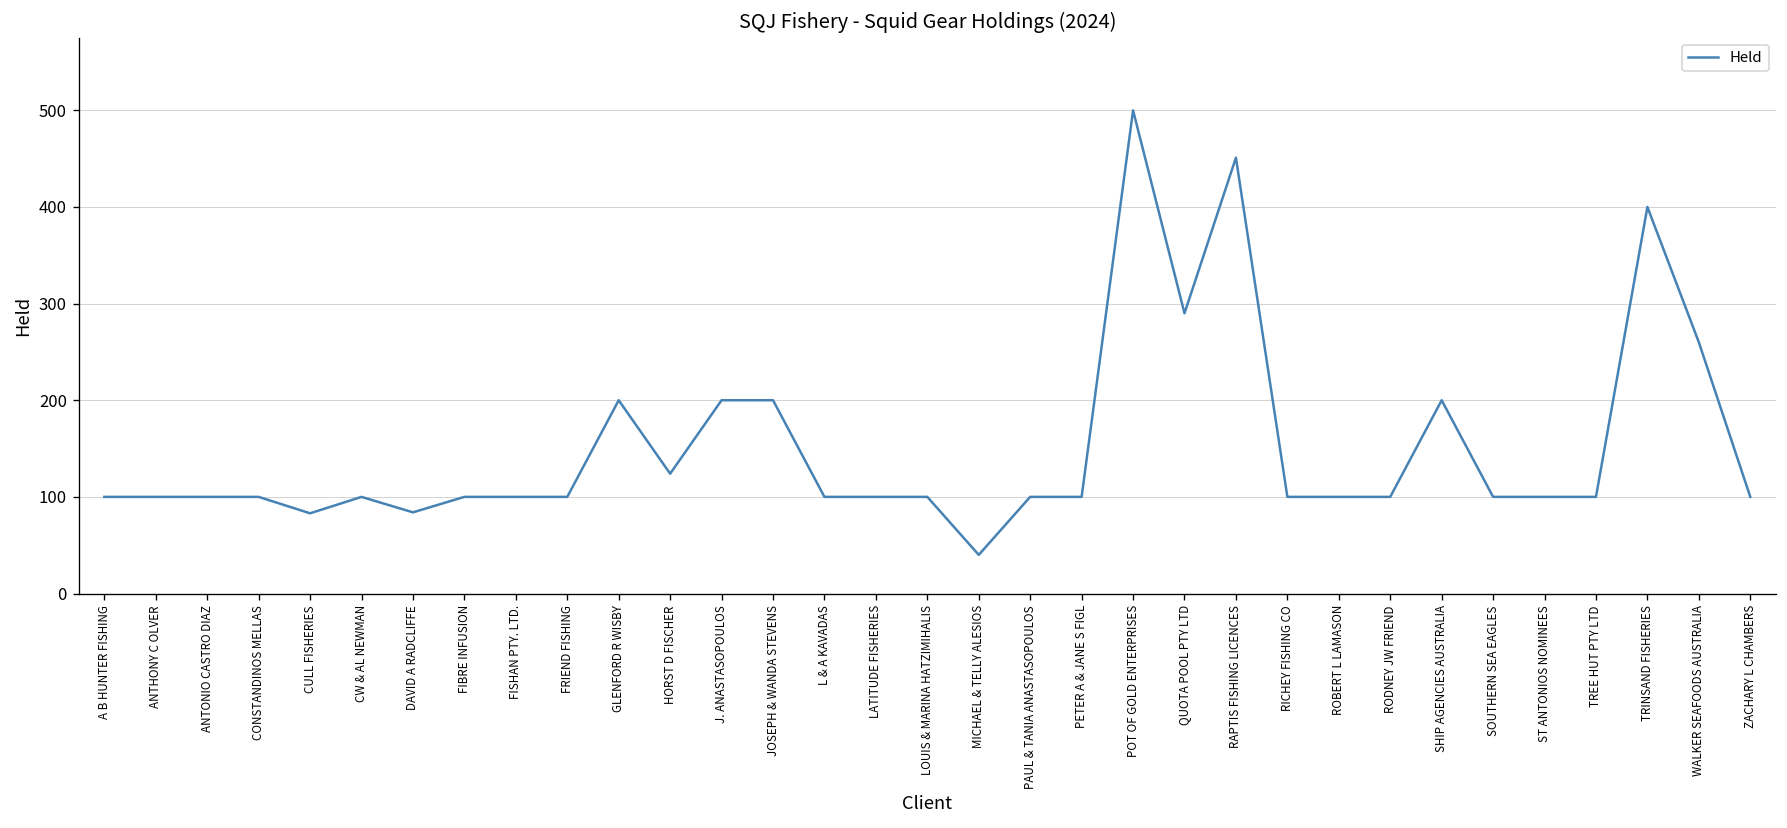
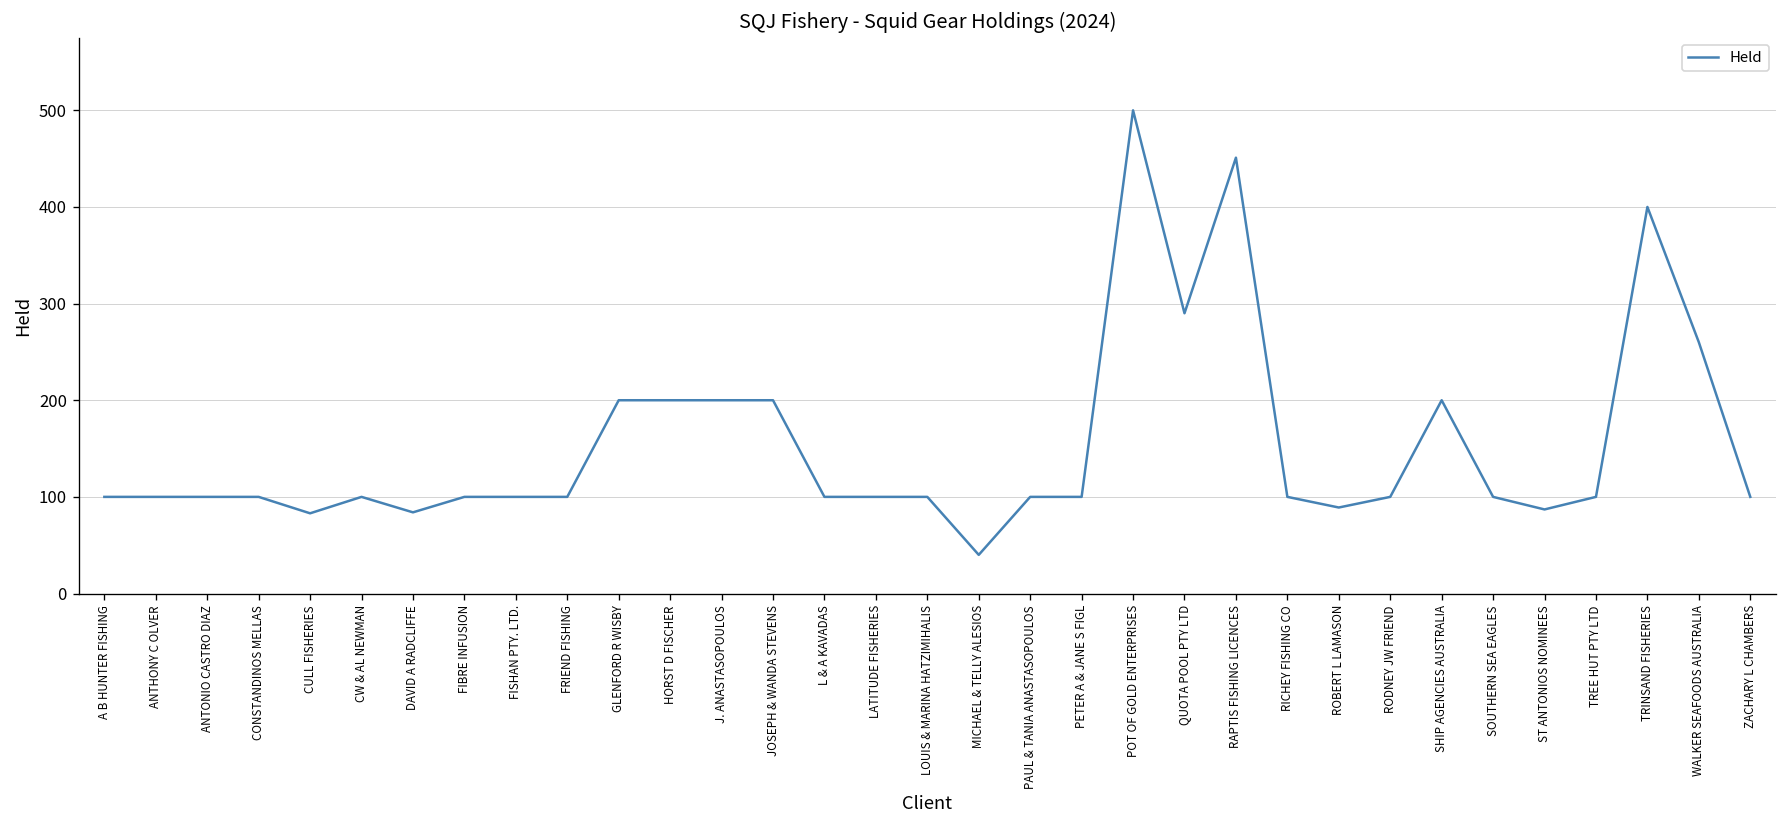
HORST D FISCHER: 120 -> 200
ROBERT L LAMASON: 100 -> 90
ST ANTONIOS NOMINEES: 100 -> 90
